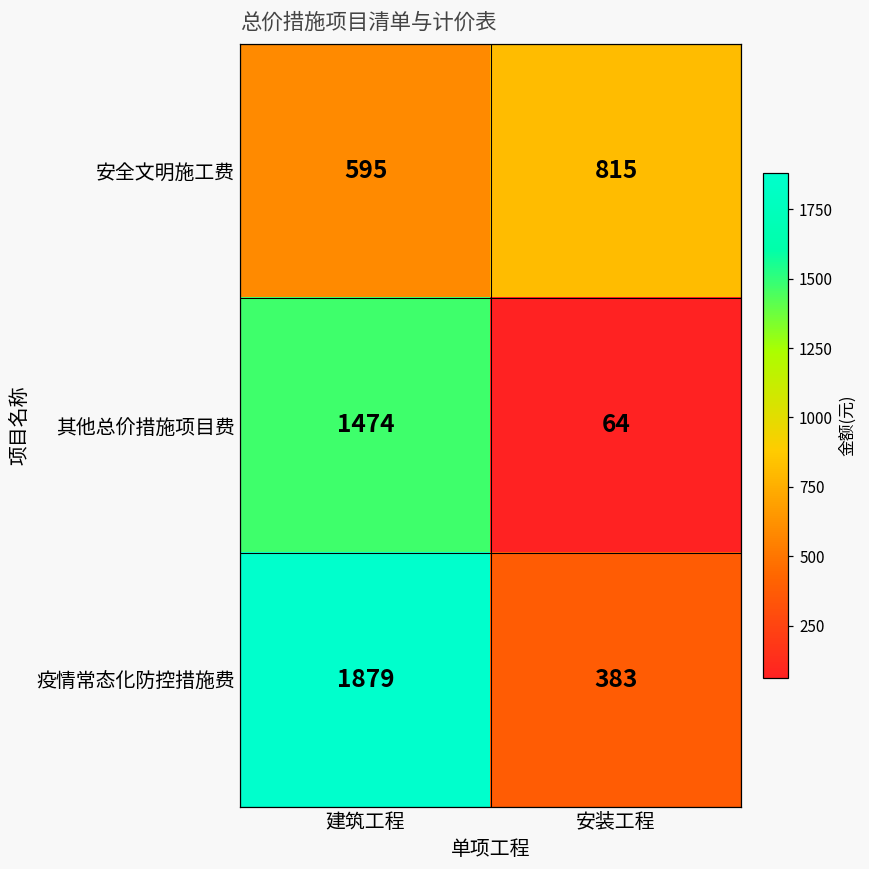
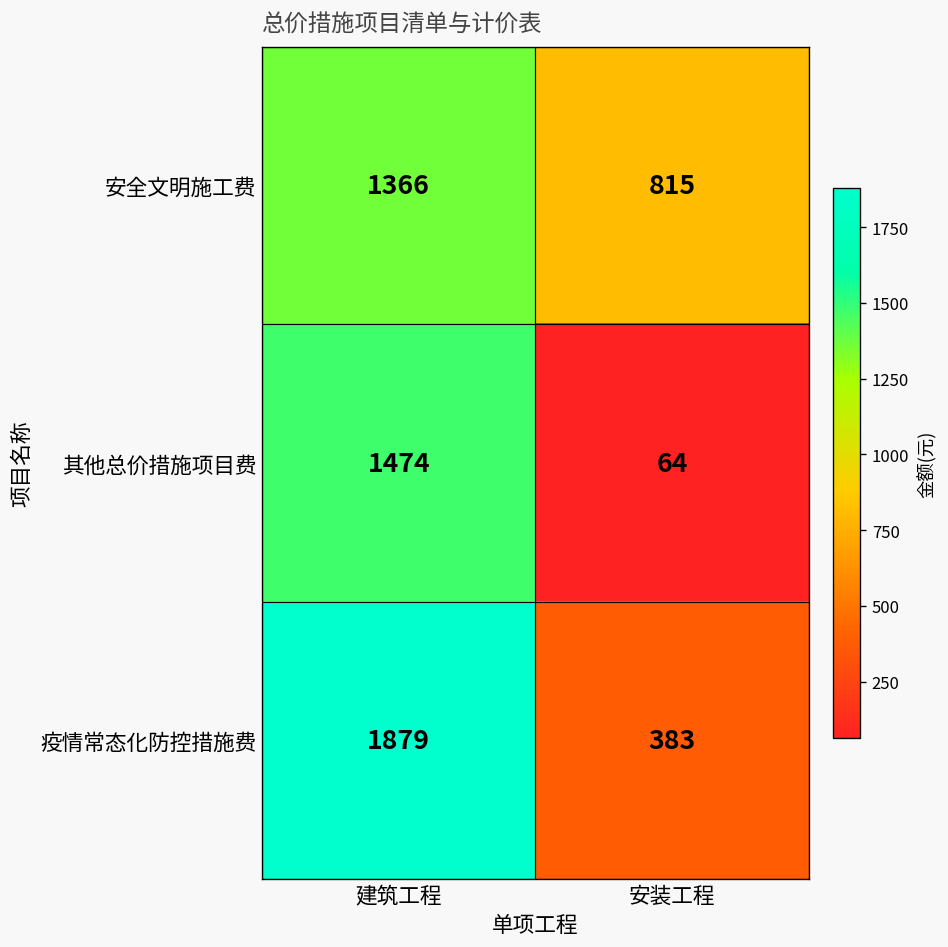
安全文明施工费, 建筑工程: 595 -> 1366
